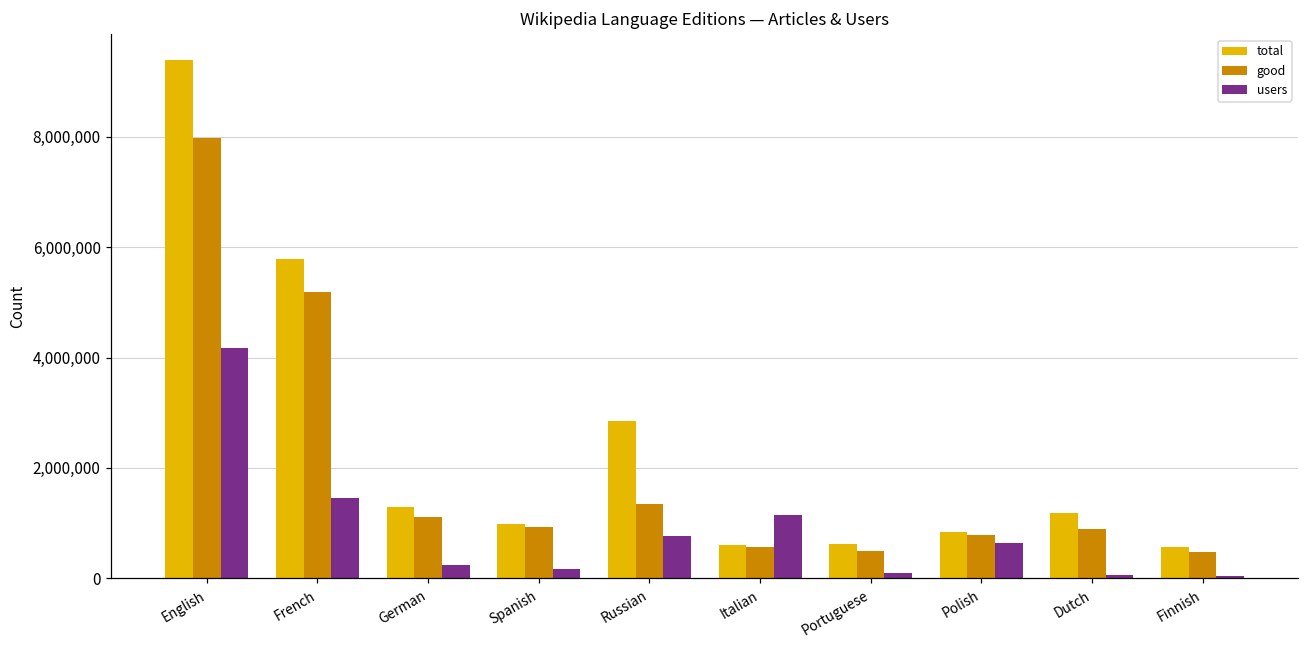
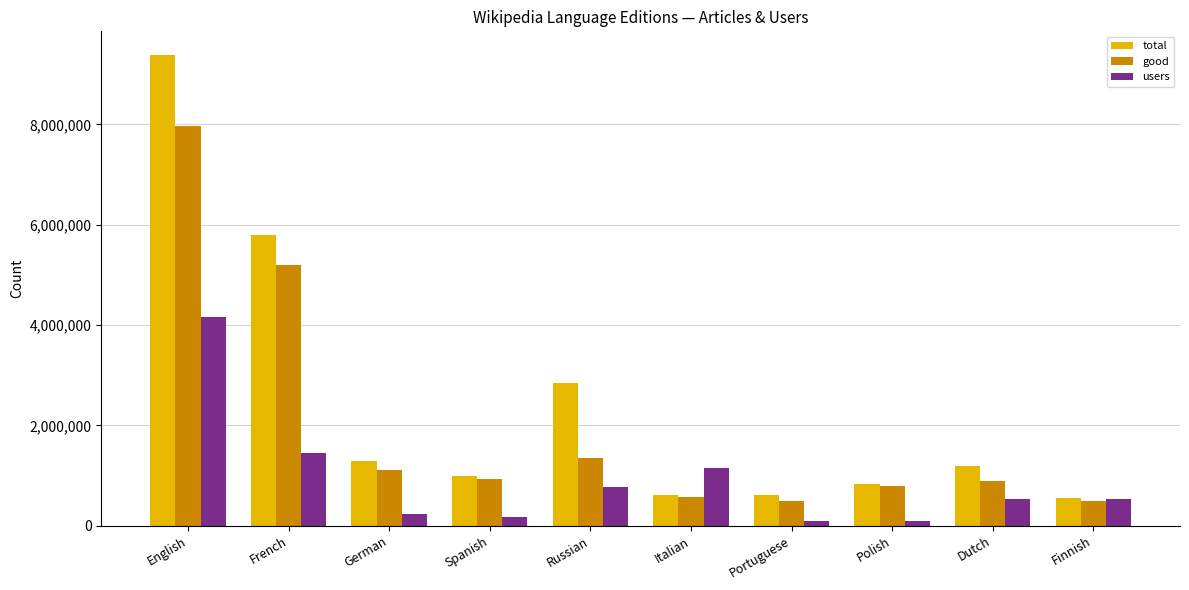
users, Polish: 600,000 -> 100,000
users, Dutch: 100,000 -> 500,000
users, Finnish: 0 -> 500,000
